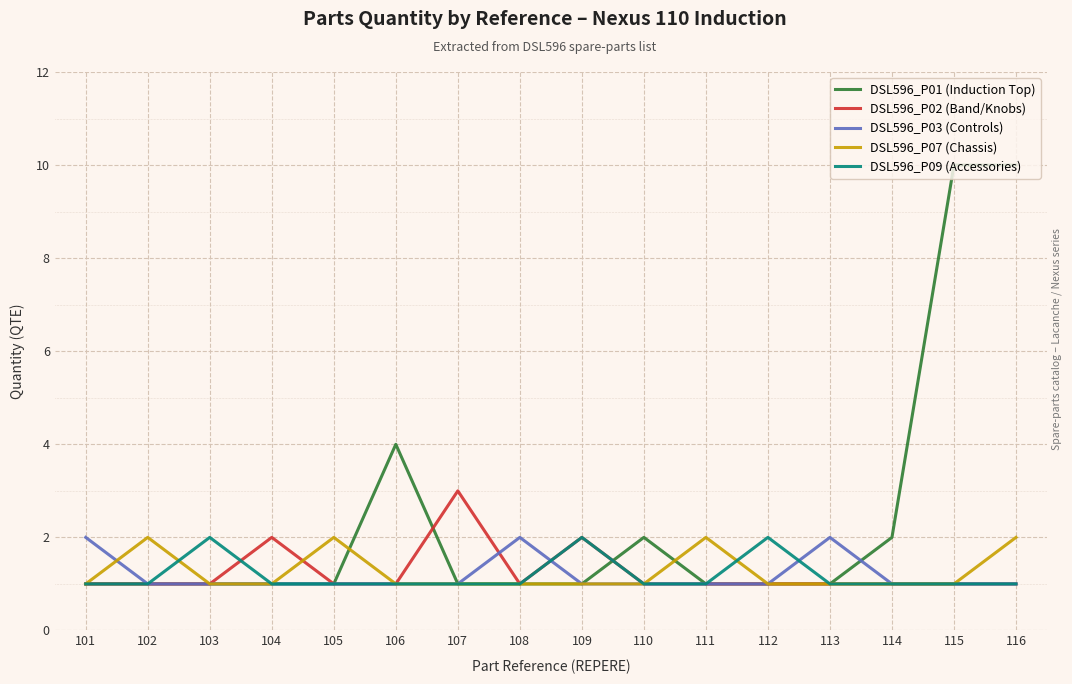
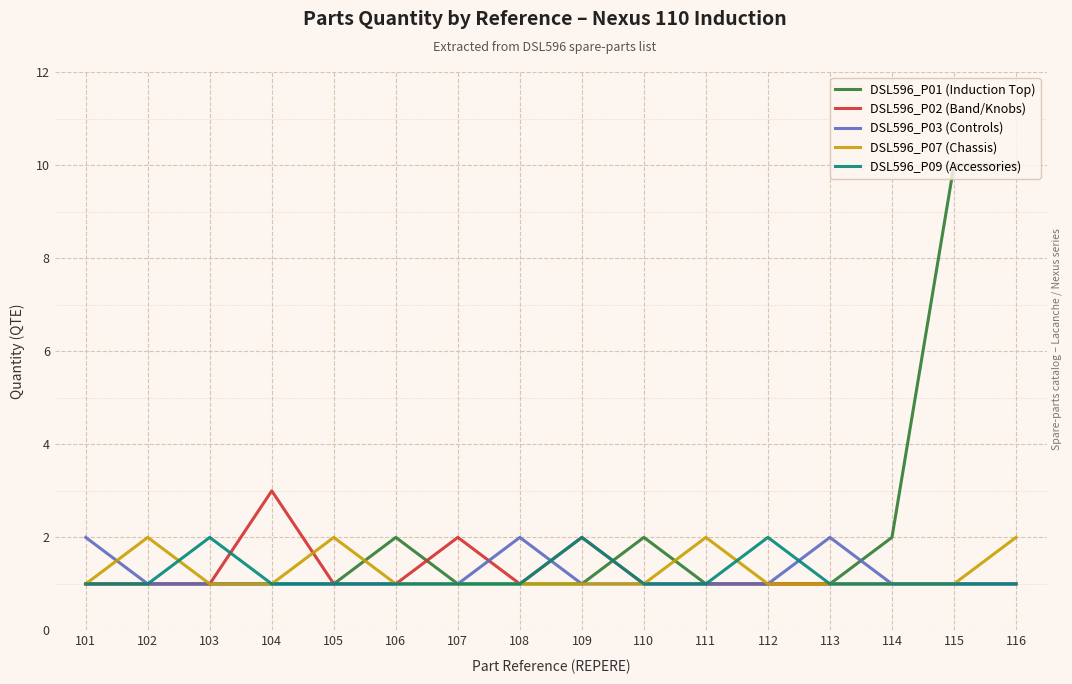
DSL596_P02 (Band/Knobs), 104: 2 -> 3
DSL596_P01 (Induction Top), 106: 4 -> 2
DSL596_P02 (Band/Knobs), 107: 3 -> 2
